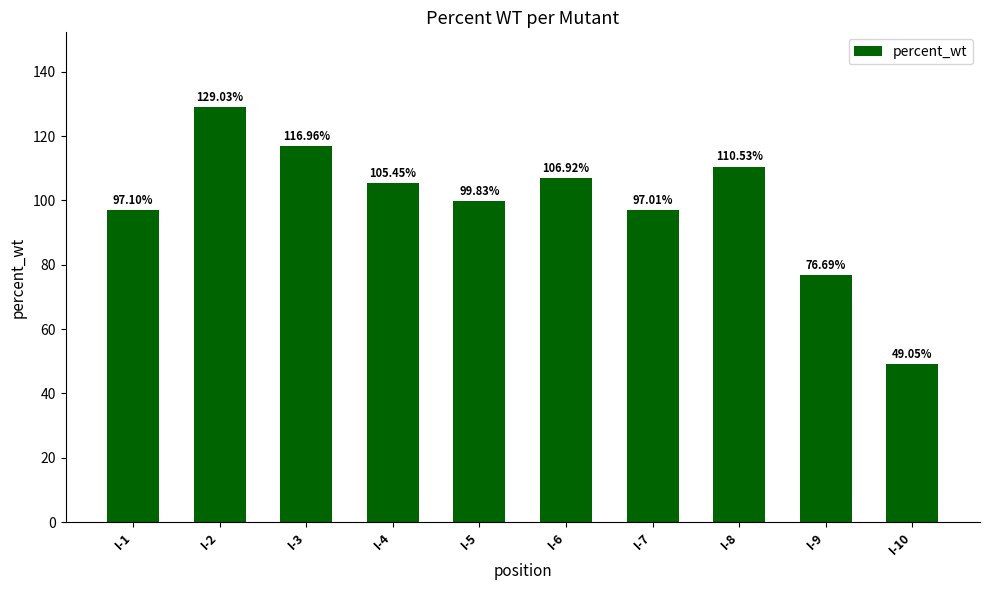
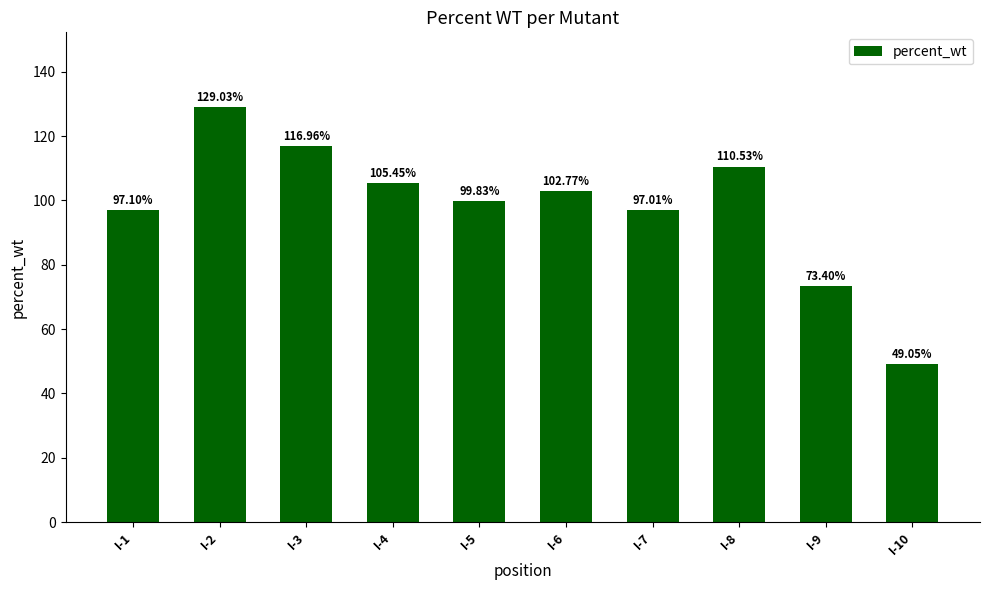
I-6: 106.92% -> 102.77%
I-9: 76.69% -> 73.40%
